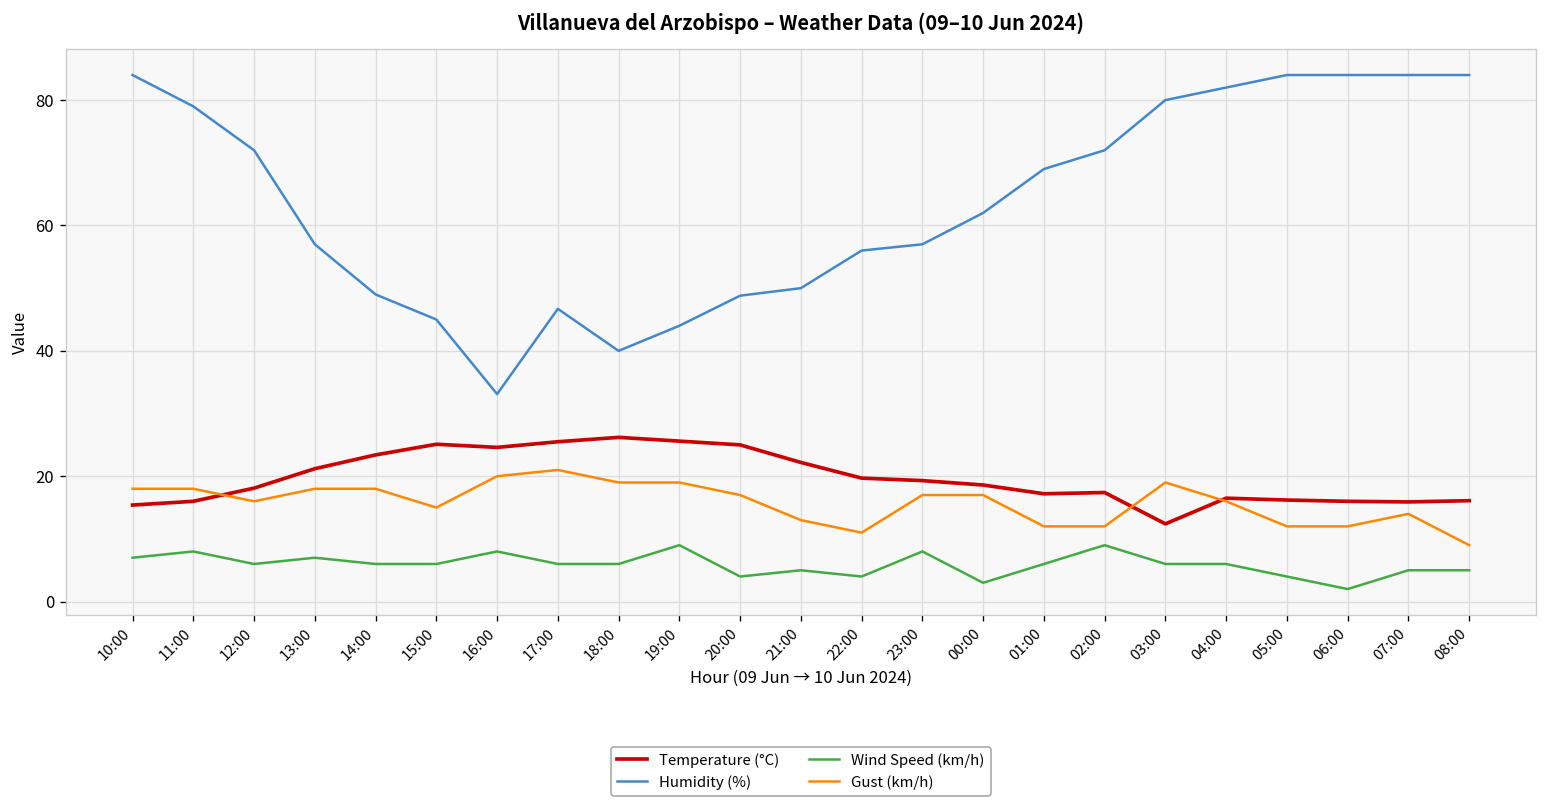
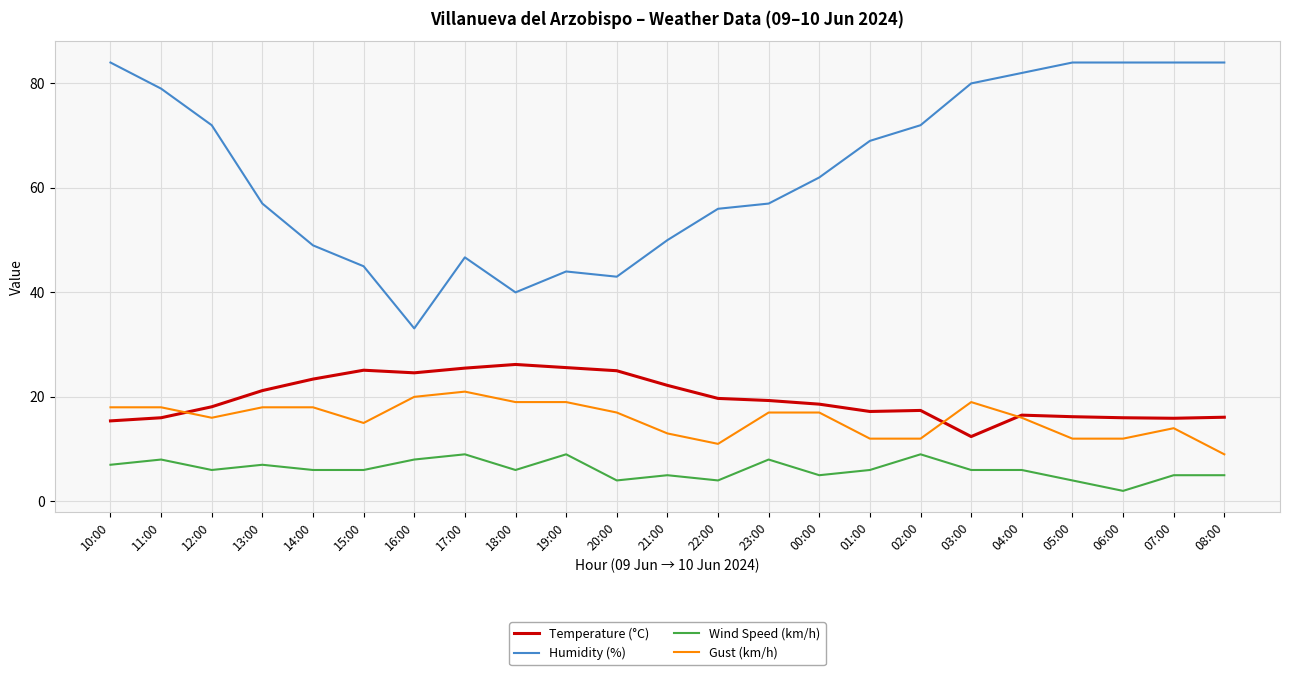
Wind Speed (km/h), 17:00: 6 -> 9
Humidity (%), 20:00: 49 -> 43
Wind Speed (km/h), 00:00: 3 -> 5
